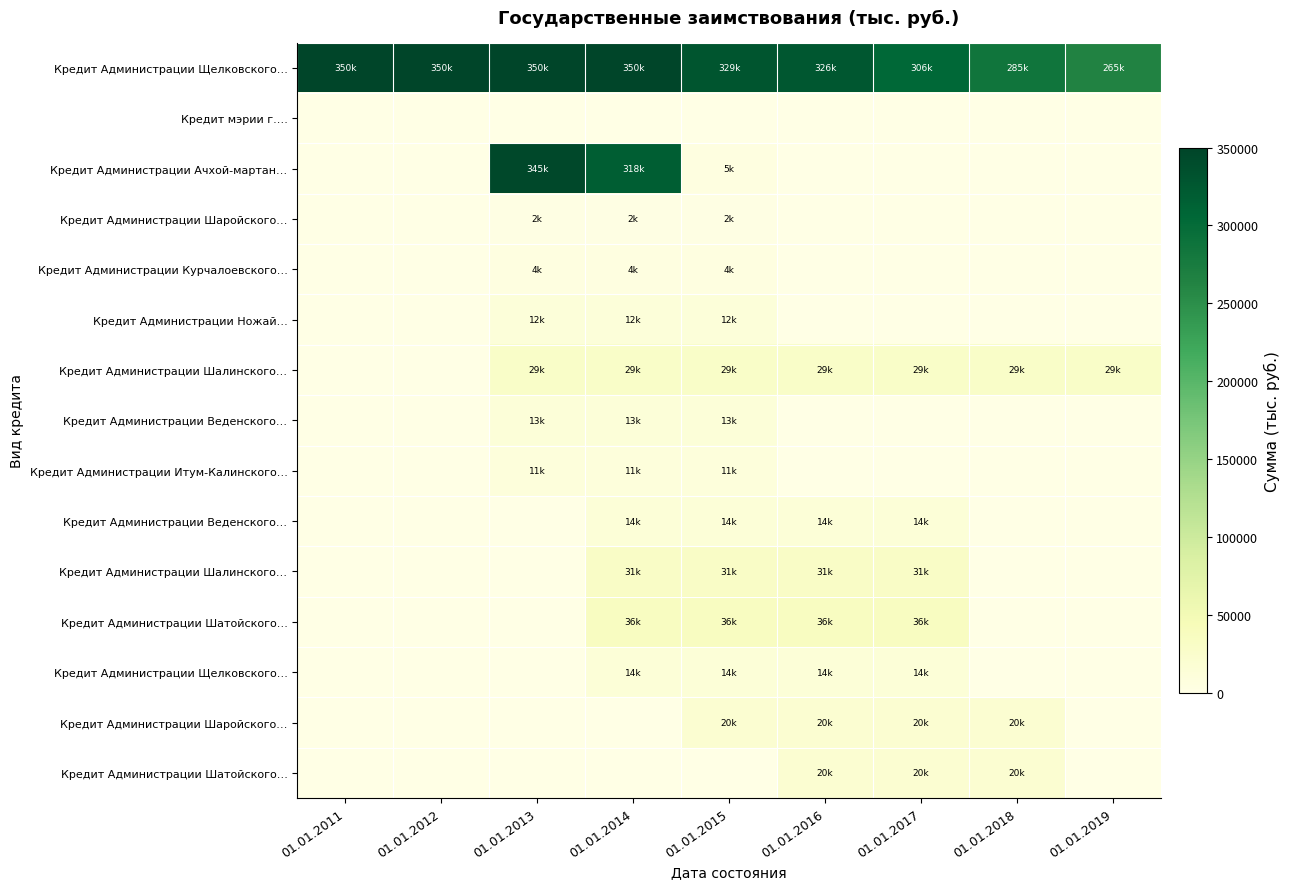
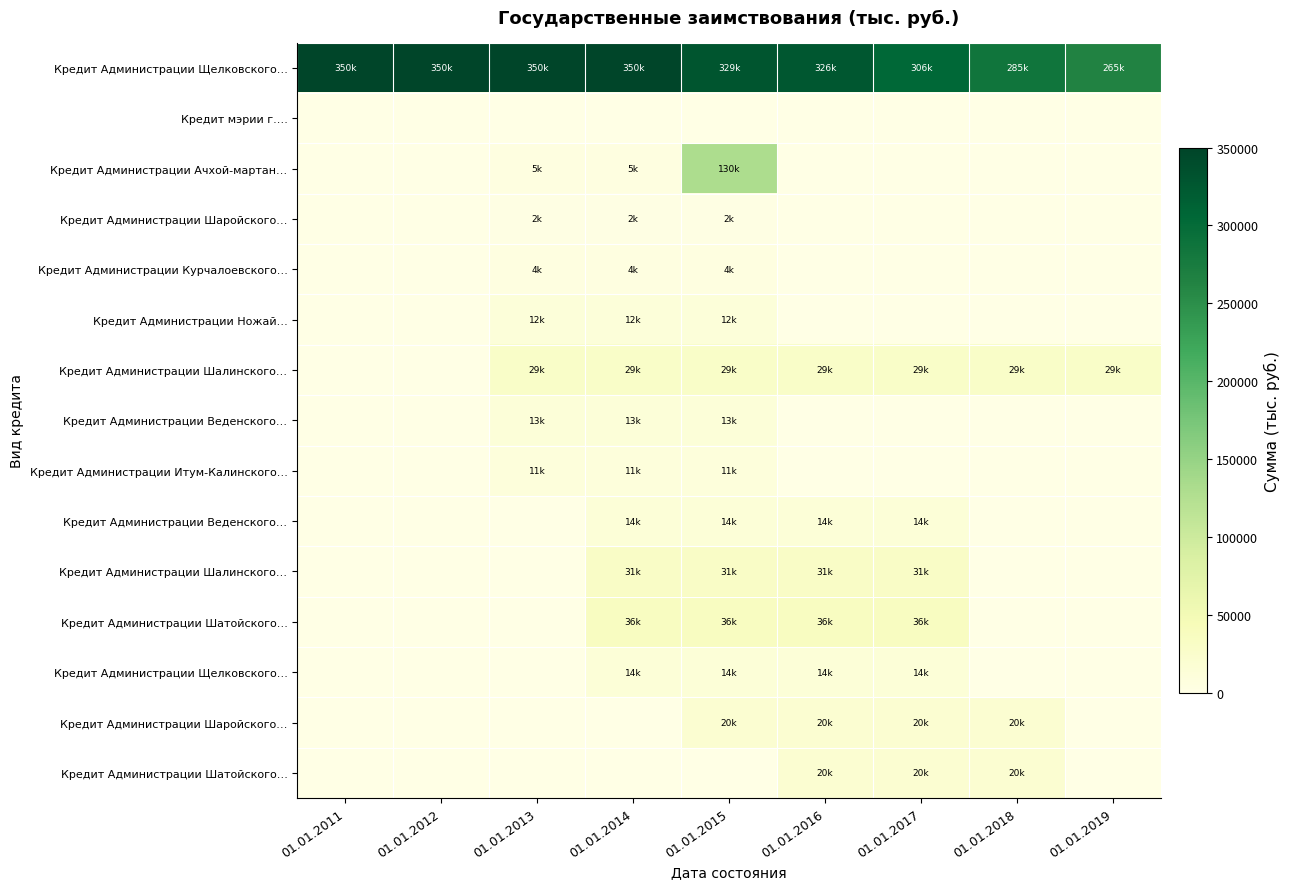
Кредит Администрации Ачхой-мартан…, 01.01.2013: 345k -> 5k
Кредит Администрации Ачхой-мартан…, 01.01.2014: 318k -> 5k
Кредит Администрации Ачхой-мартан…, 01.01.2015: 5k -> 130k
